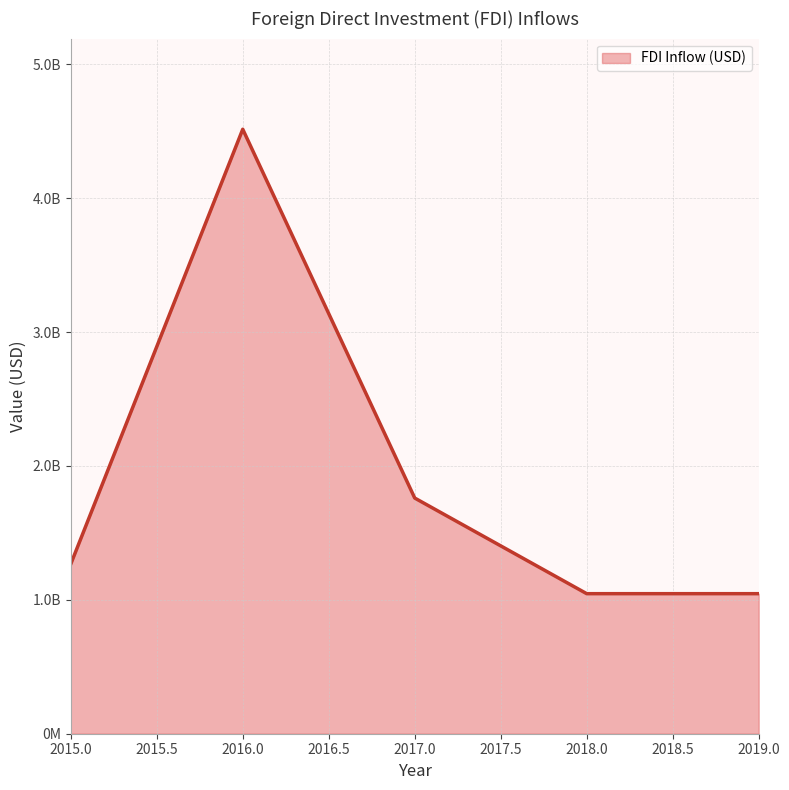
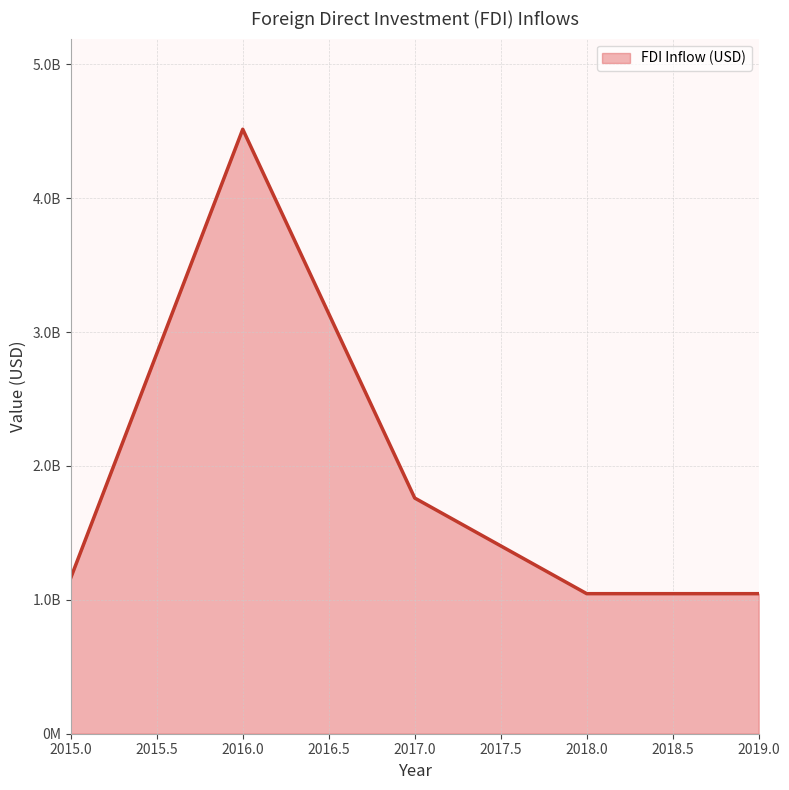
2015.0: 1270000000 -> 1160000000
